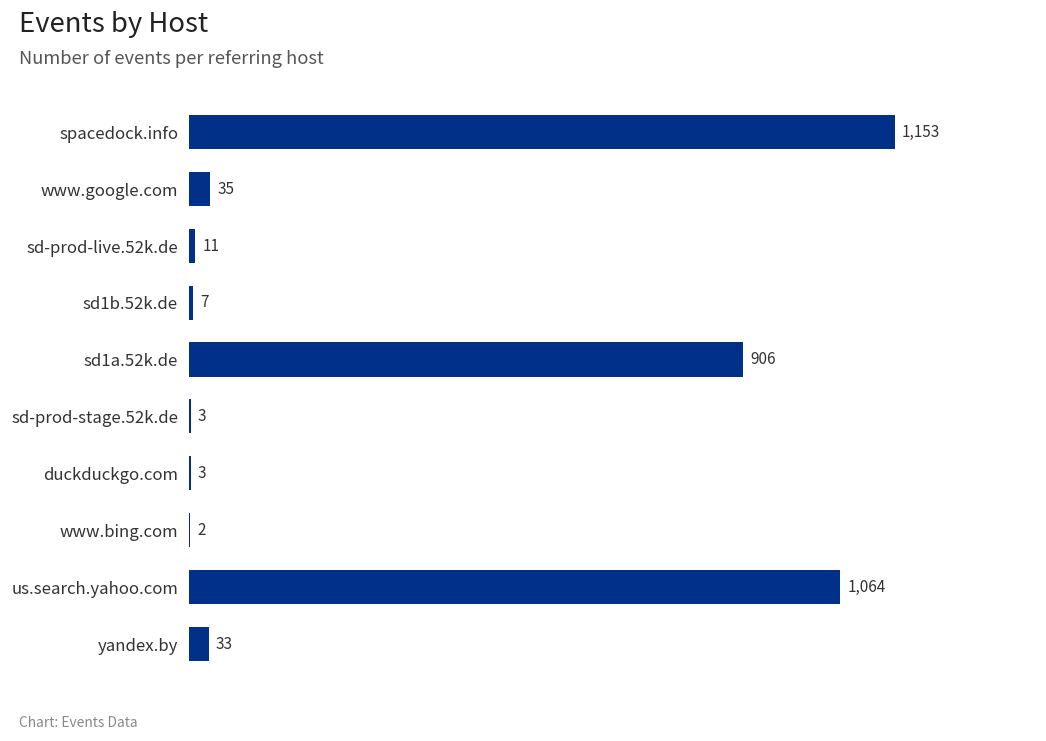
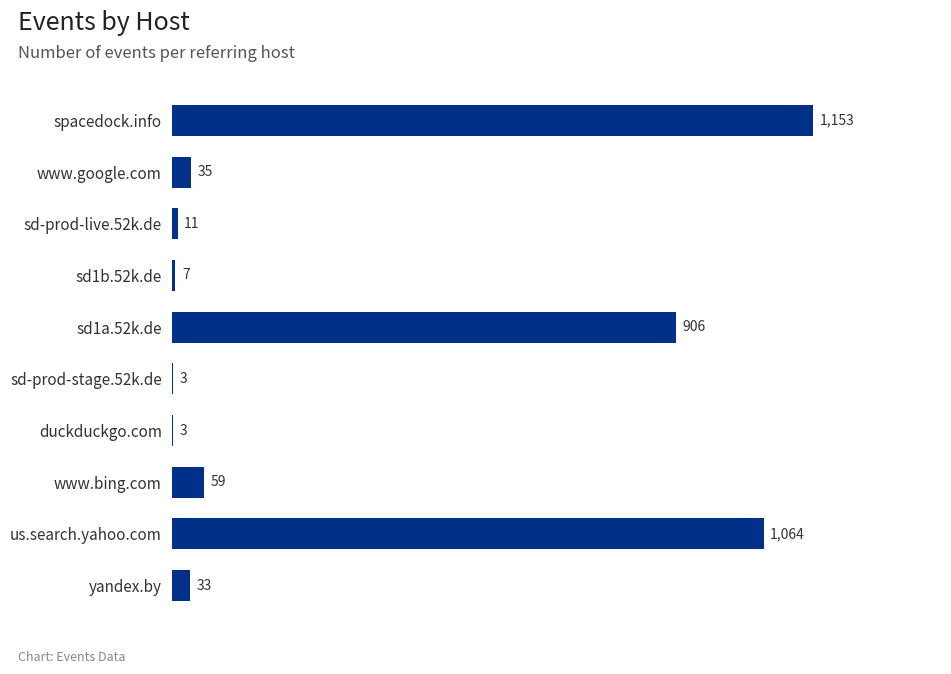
www.bing.com: 2 -> 59
